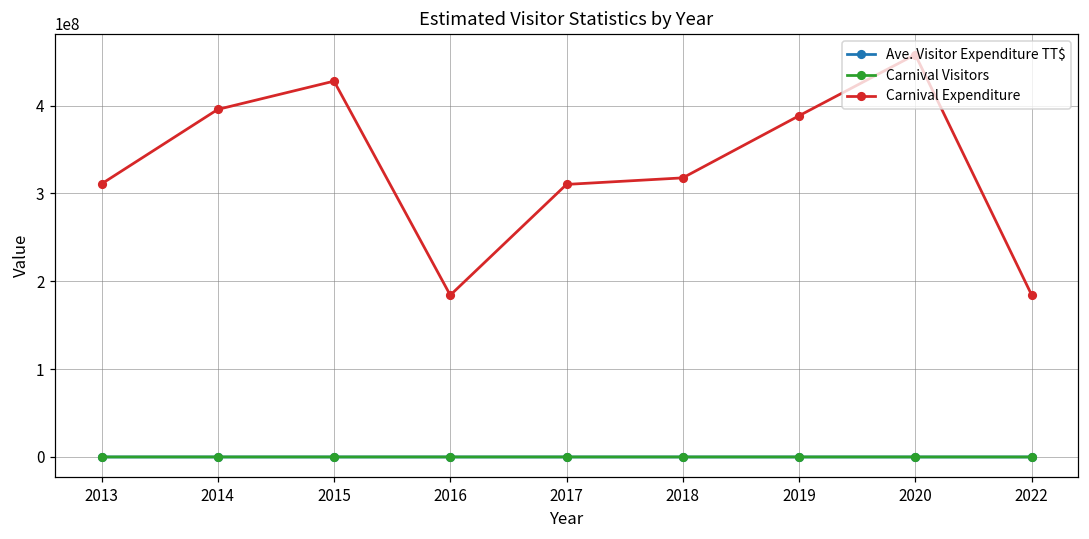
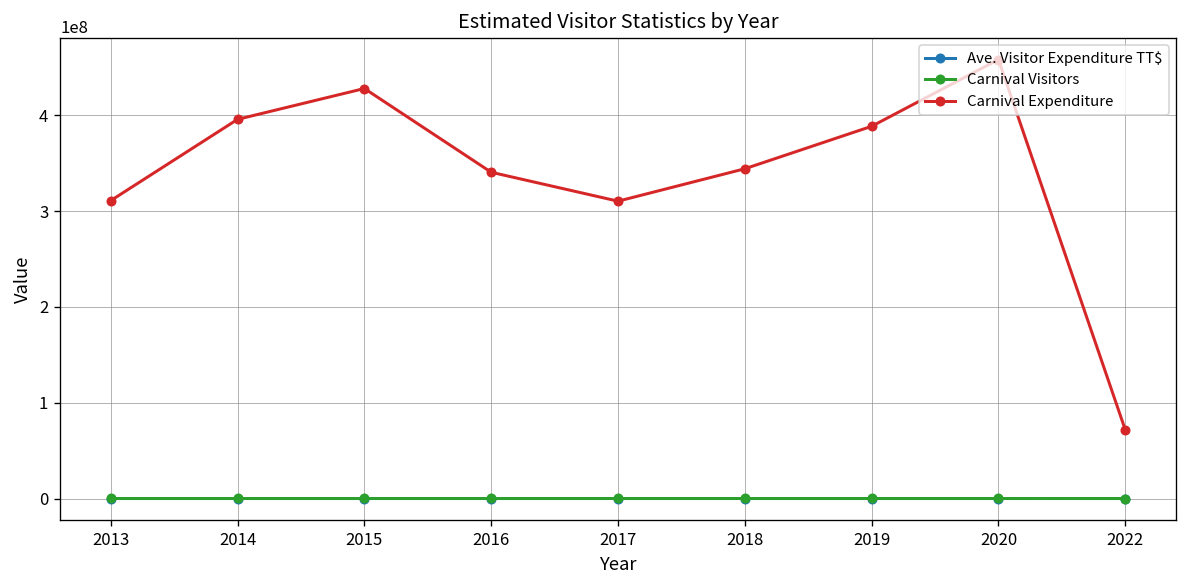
Carnival Expenditure, 2016: 180000000 -> 340000000
Carnival Expenditure, 2018: 320000000 -> 340000000
Carnival Expenditure, 2022: 180000000 -> 70000000
